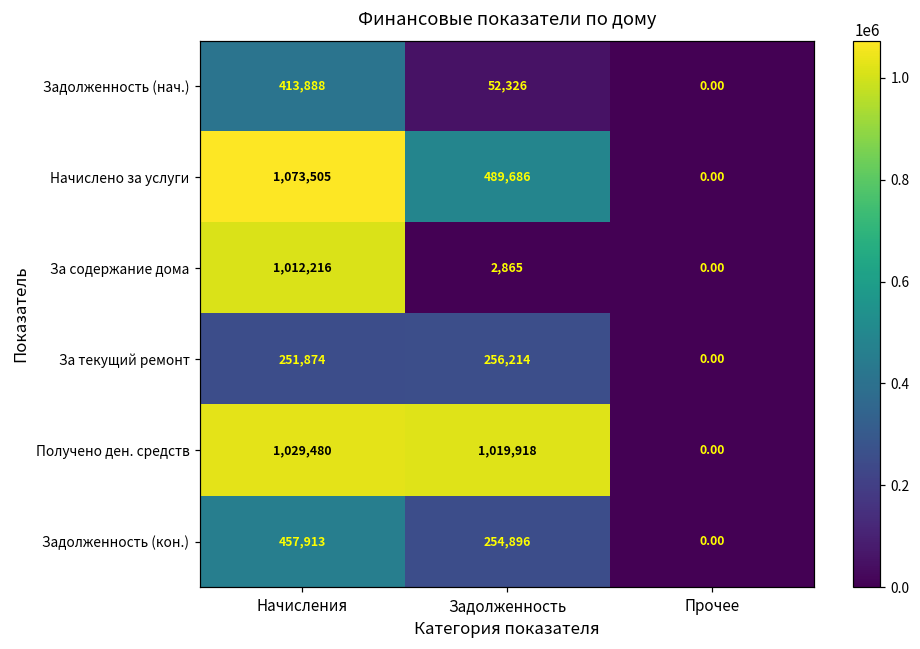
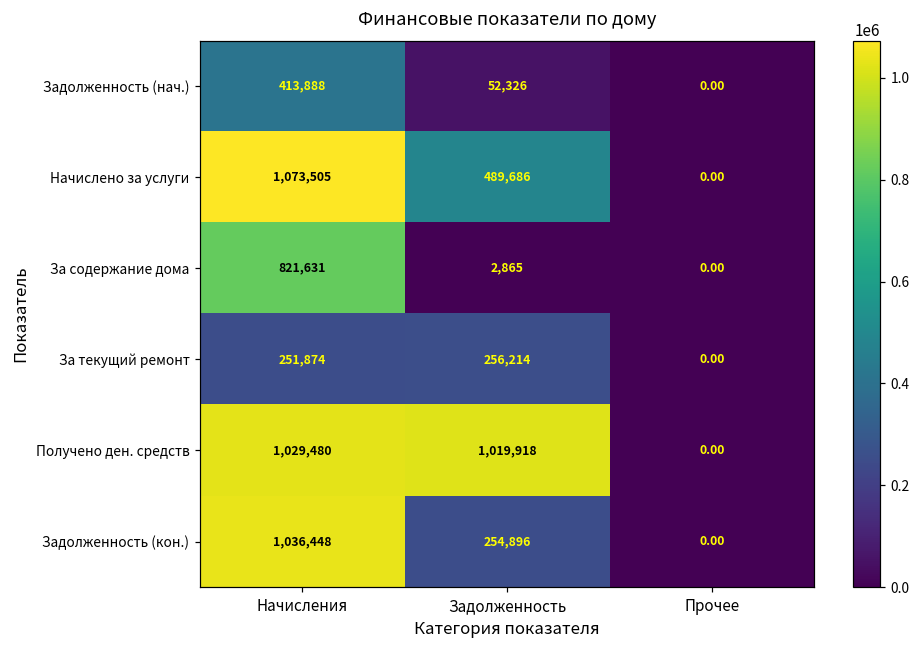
За содержание дома, Начисления: 1,012,216 -> 821,631
Задолженность (кон.), Начисления: 457,913 -> 1,036,448
